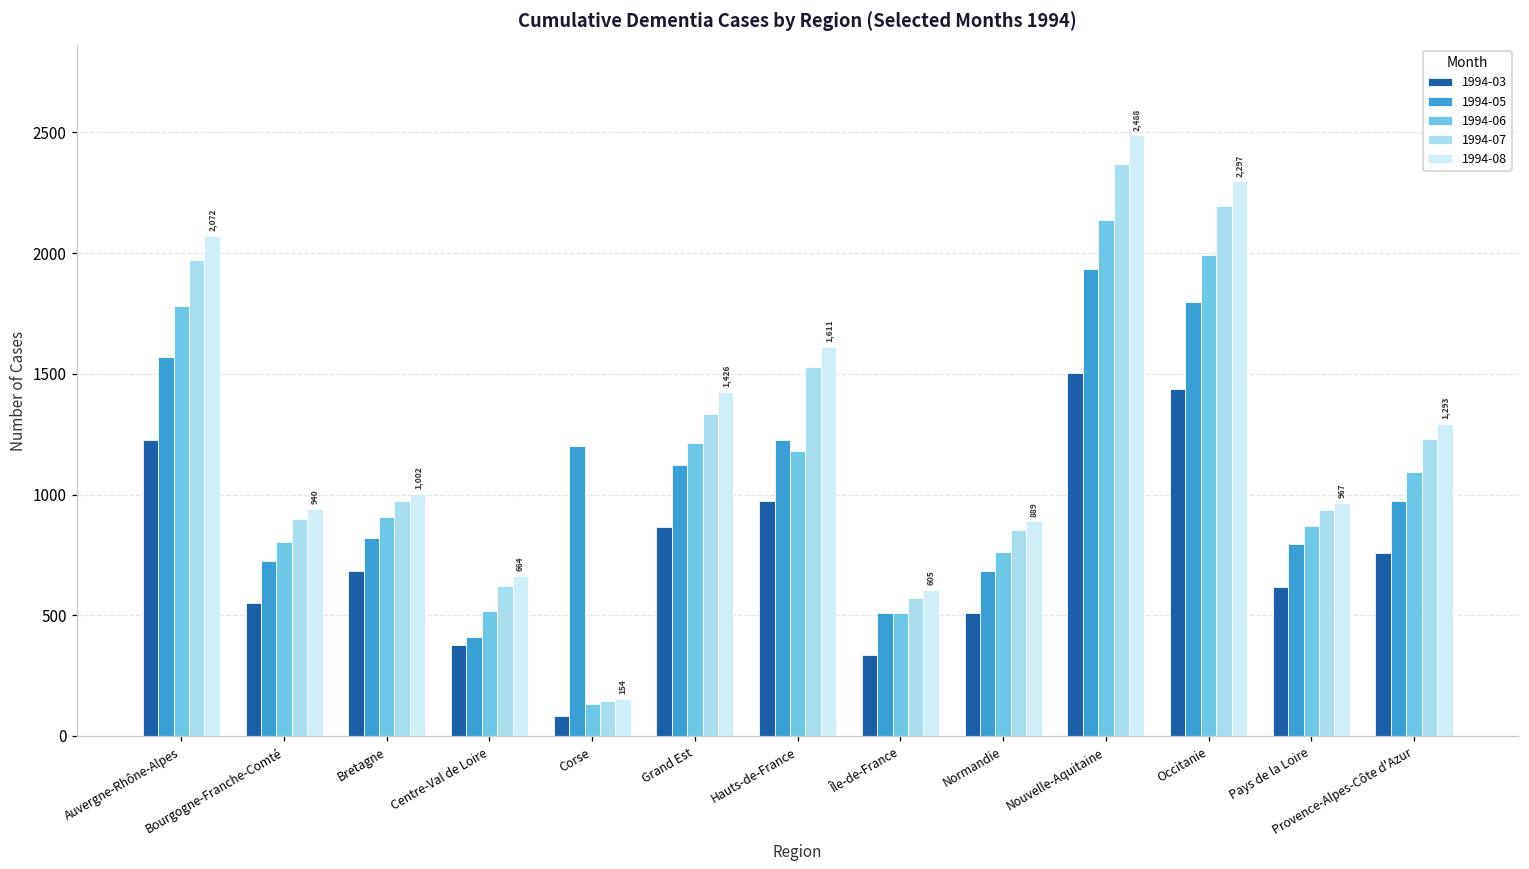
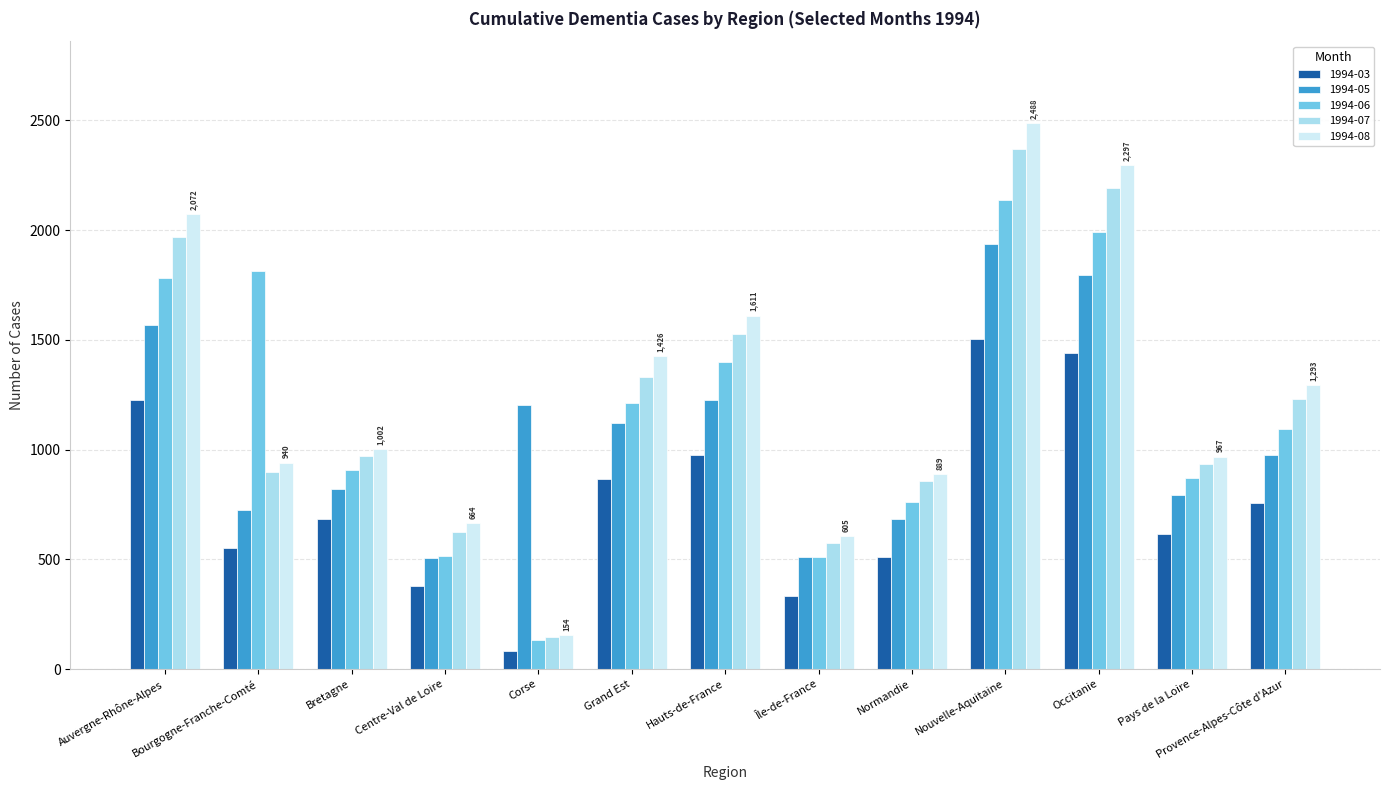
1994-06, Bourgogne-Franche-Comté: 810 -> 1810
1994-05, Centre-Val de Loire: 410 -> 510
1994-06, Hauts-de-France: 1180 -> 1400
